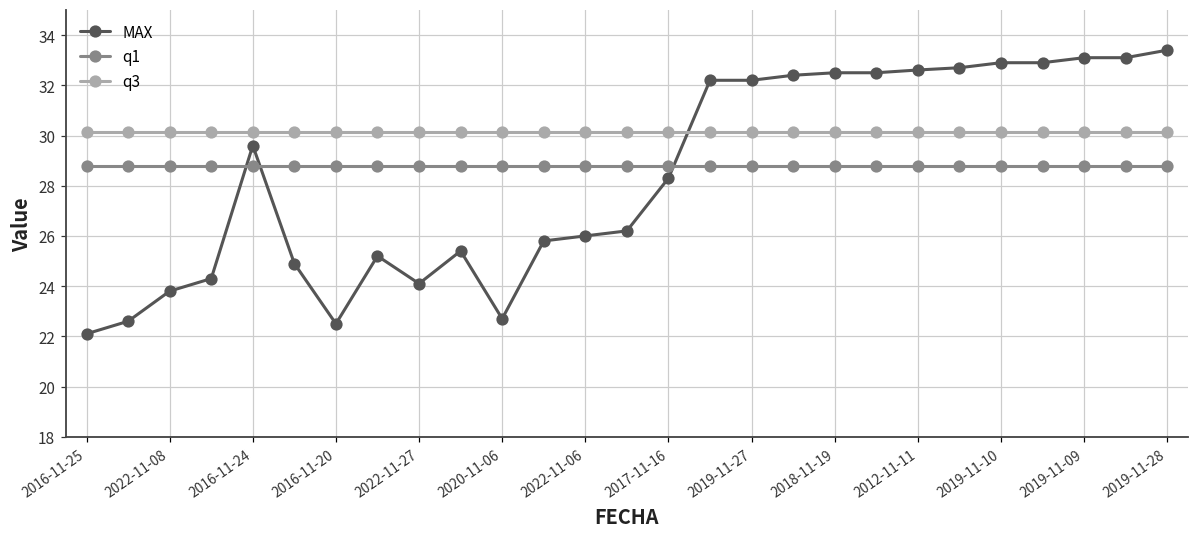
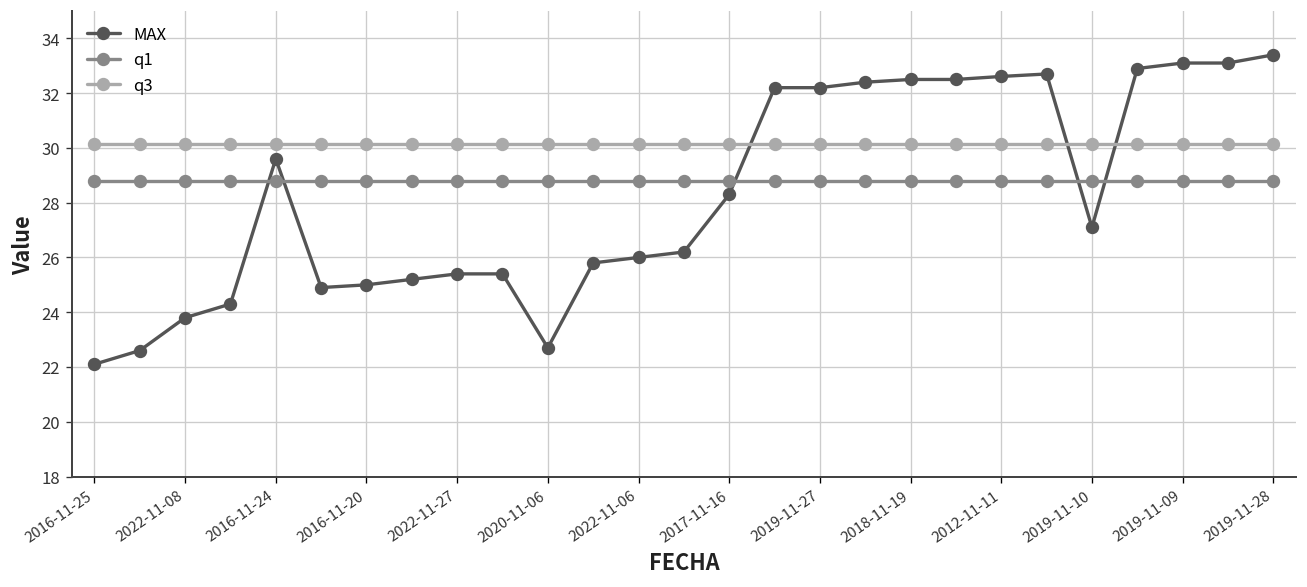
MAX, 2016-11-20: 22.5 -> 25.0
MAX, 2022-11-27: 24.1 -> 25.4
MAX, 2019-11-10: 32.9 -> 27.1
